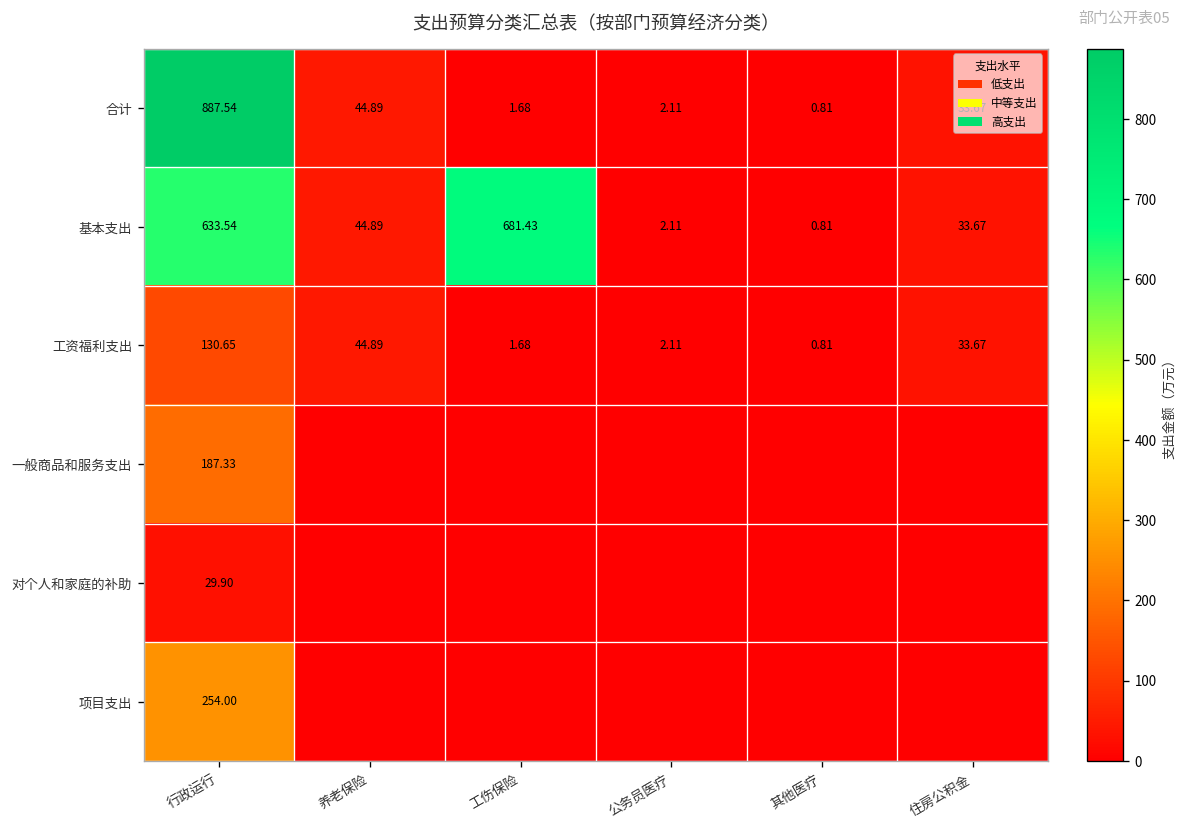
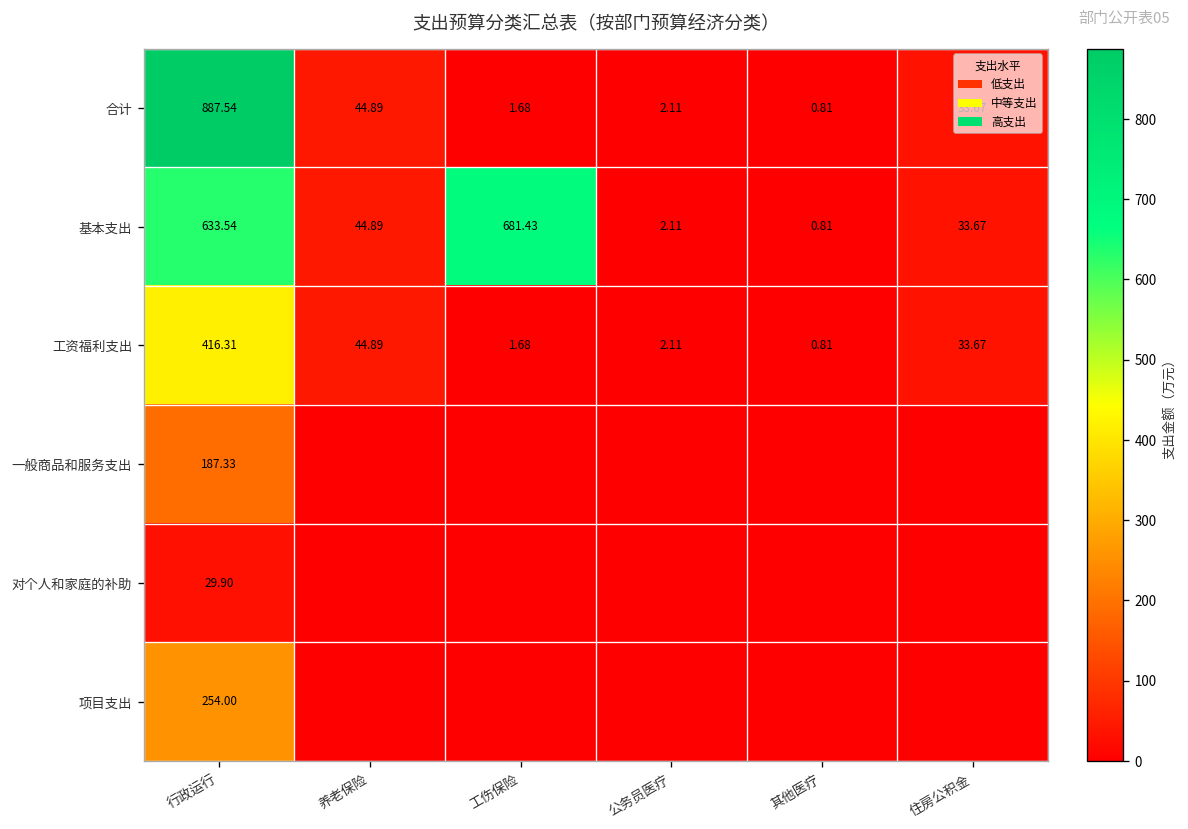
工资福利支出, 行政运行: 130.65 -> 416.31
